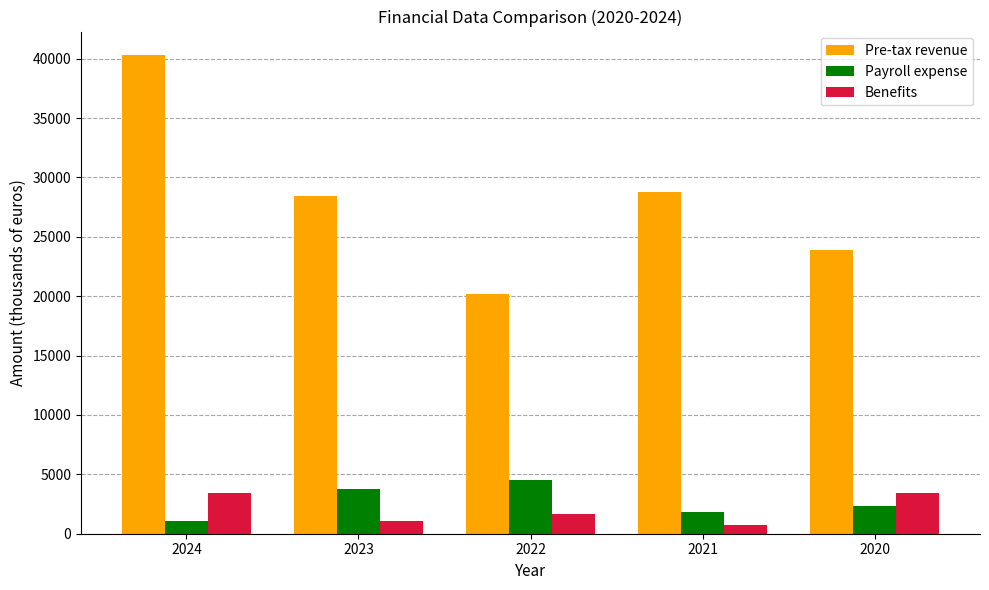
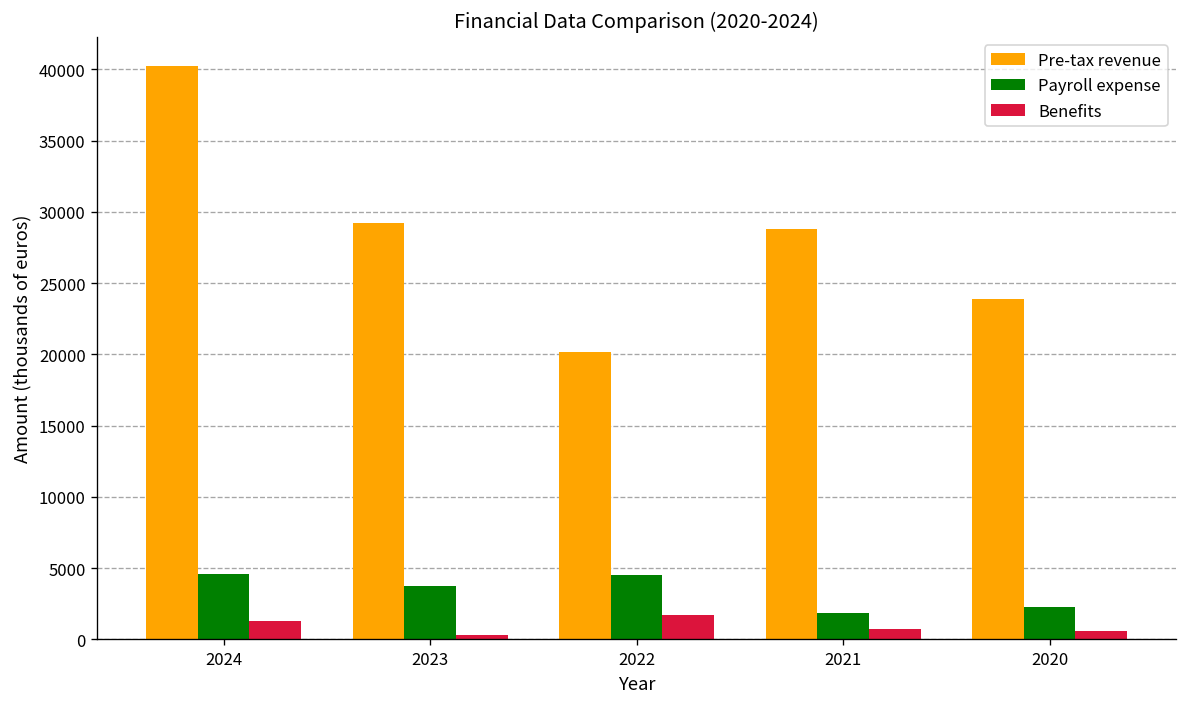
Payroll expense, 2024: 1000 -> 4600
Benefits, 2024: 3400 -> 1300
Pre-tax revenue, 2023: 28400 -> 29200
Benefits, 2023: 1100 -> 300
Benefits, 2020: 3400 -> 600
